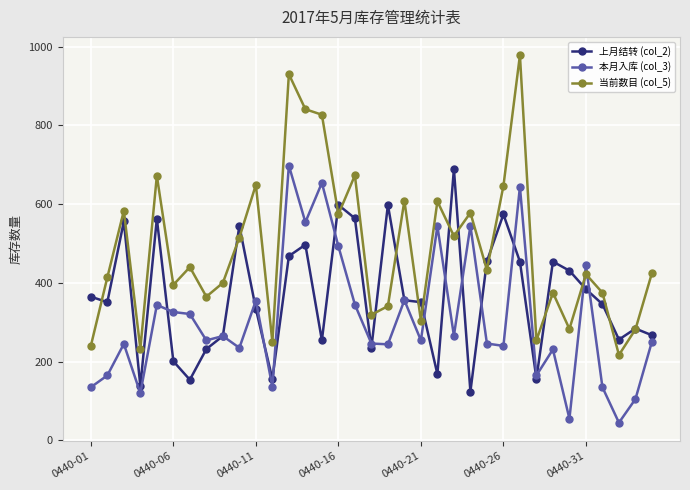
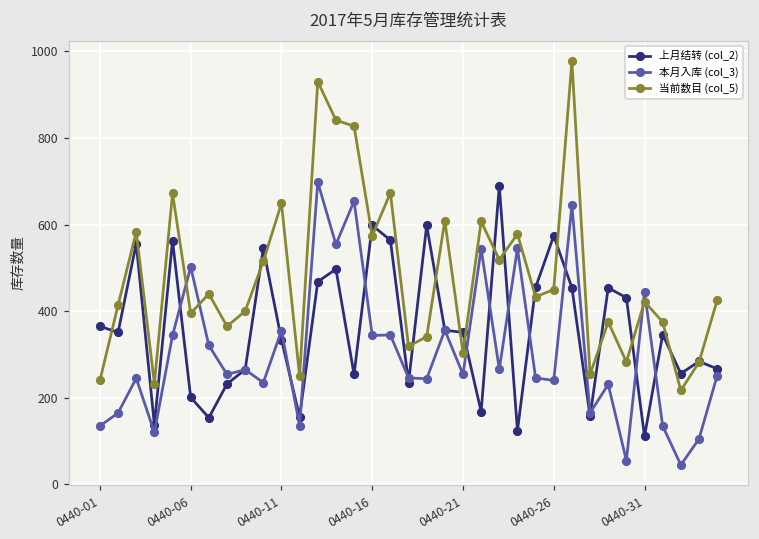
本月入库 (col_3), 0440-06: 330 -> 500
本月入库 (col_3), 0440-16: 490 -> 340
当前数目 (col_5), 0440-26: 650 -> 450
上月结转 (col_2), 0440-31: 380 -> 110
